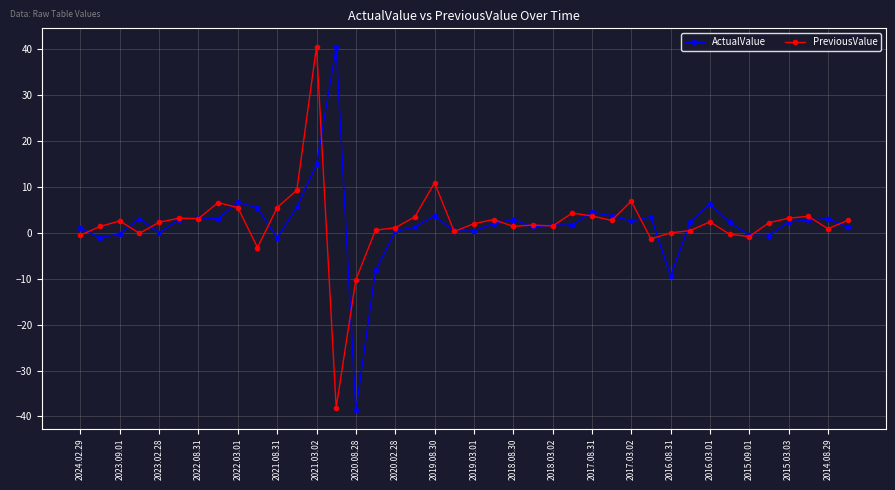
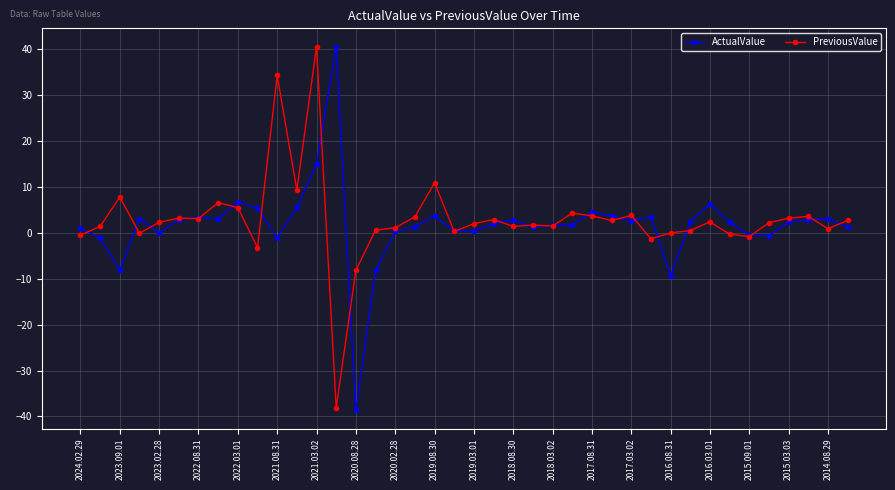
ActualValue, 2023.09.01: 0 -> -8
PreviousValue, 2023.09.01: 3 -> 8
PreviousValue, 2021.08.31: 6 -> 34
PreviousValue, 2020.08.28: -10 -> -8
PreviousValue, 2017.03.02: 7 -> 4
